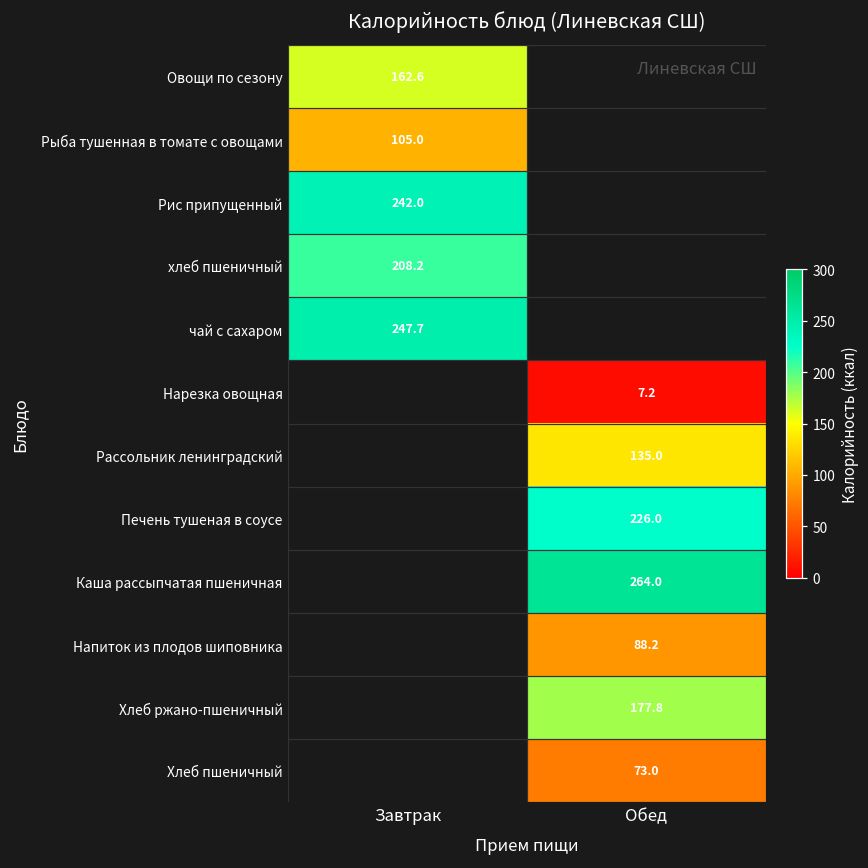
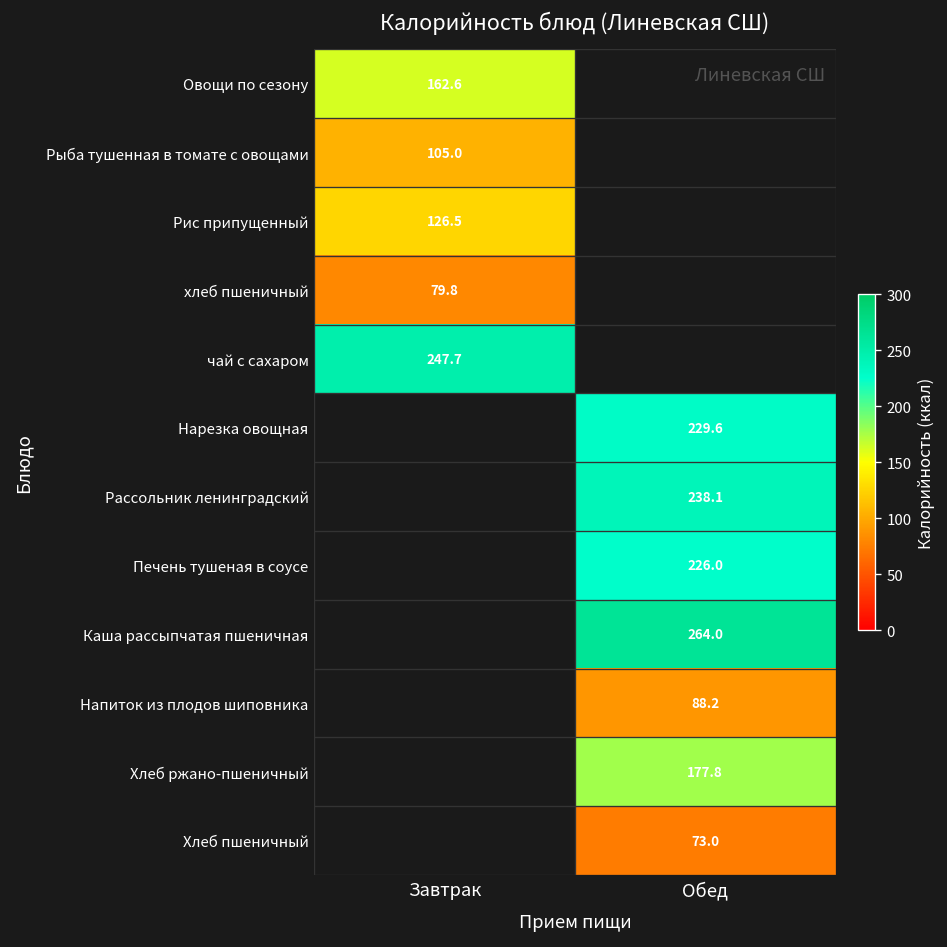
Рис припущенный, Завтрак: 242.0 -> 126.5
хлеб пшеничный, Завтрак: 208.2 -> 79.8
Нарезка овощная, Обед: 7.2 -> 229.6
Рассольник ленинградский, Обед: 135.0 -> 238.1
